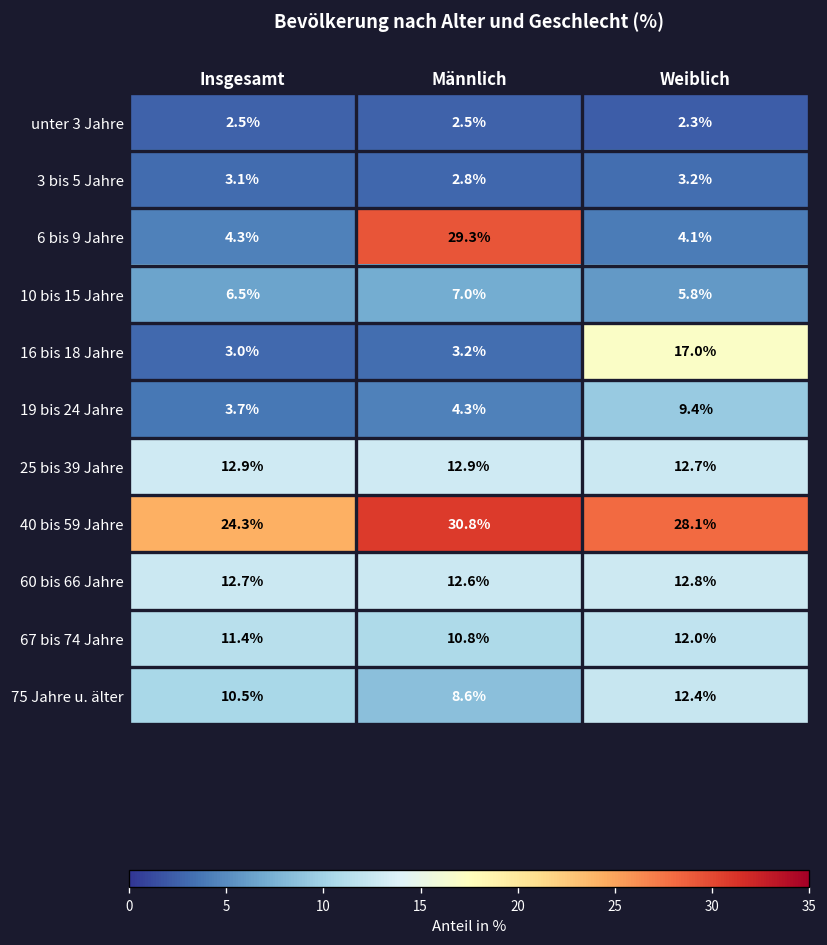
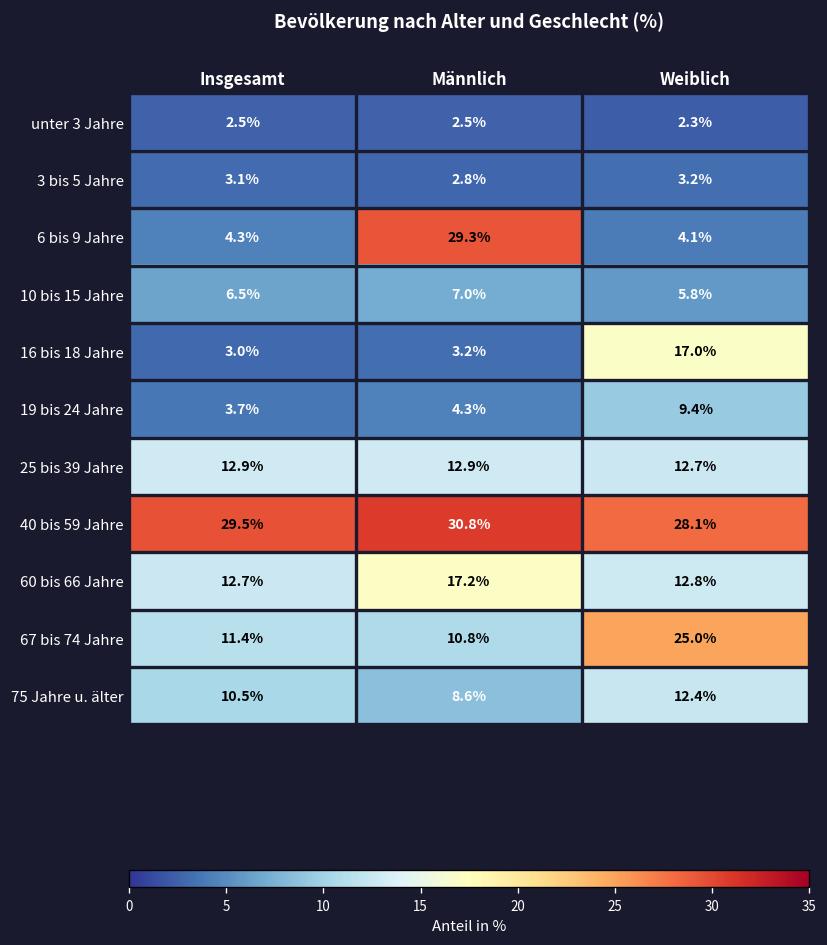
40 bis 59 Jahre, Insgesamt: 24.3% -> 29.5%
60 bis 66 Jahre, Männlich: 12.6% -> 17.2%
67 bis 74 Jahre, Weiblich: 12.0% -> 25.0%
